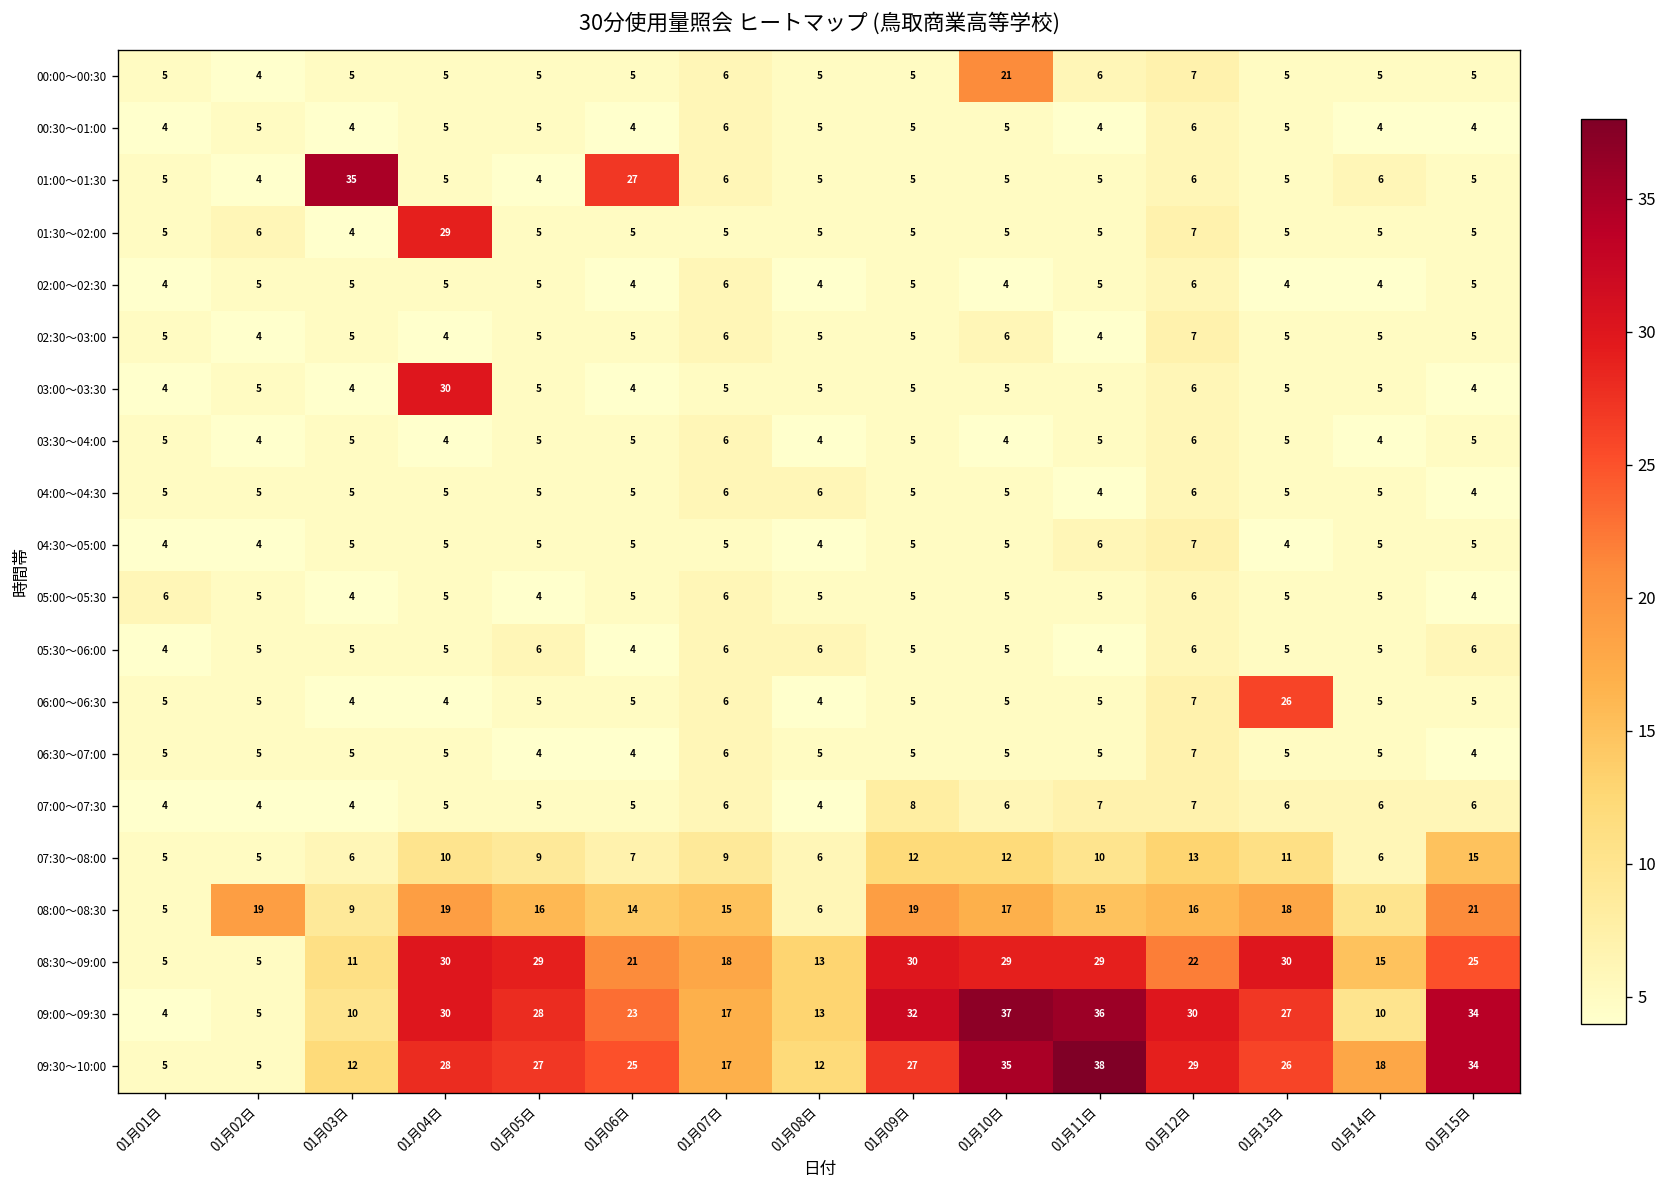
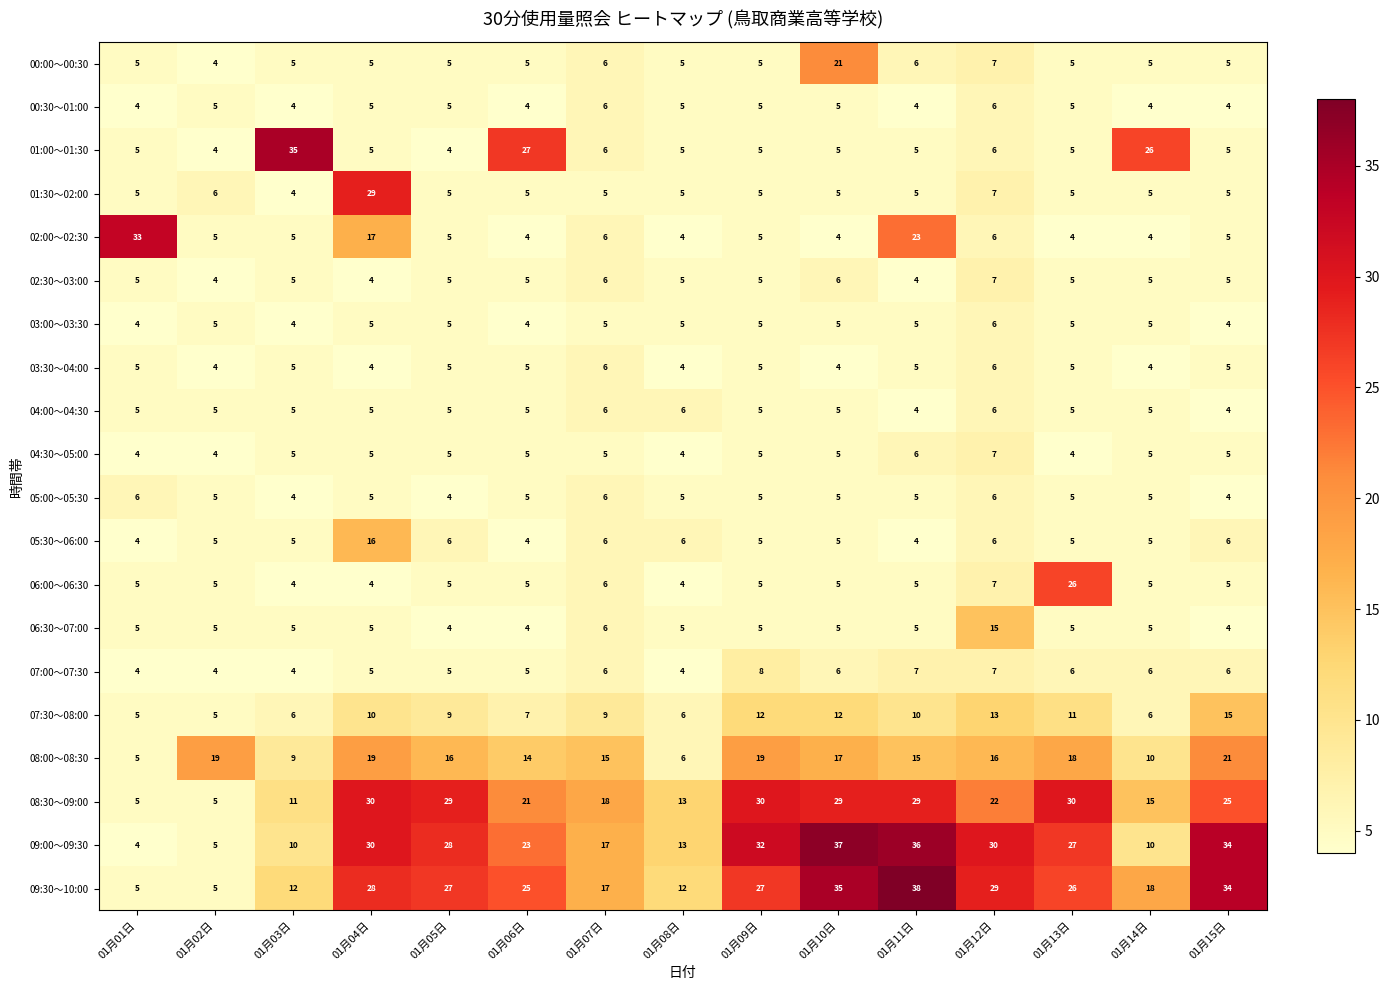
01:00～01:30, 01月14日: 6 -> 26
02:00～02:30, 01月01日: 4 -> 33
02:00～02:30, 01月04日: 5 -> 17
02:00～02:30, 01月11日: 5 -> 23
03:00～03:30, 01月04日: 30 -> 5
05:30～06:00, 01月04日: 5 -> 16
06:30～07:00, 01月12日: 7 -> 15
